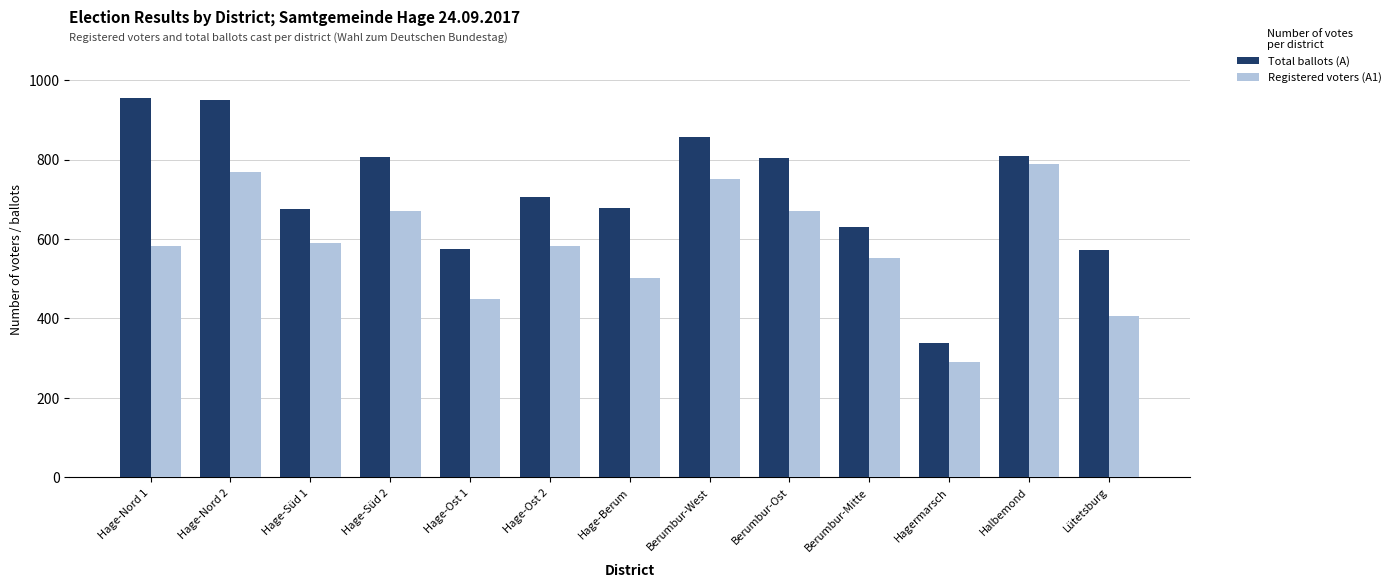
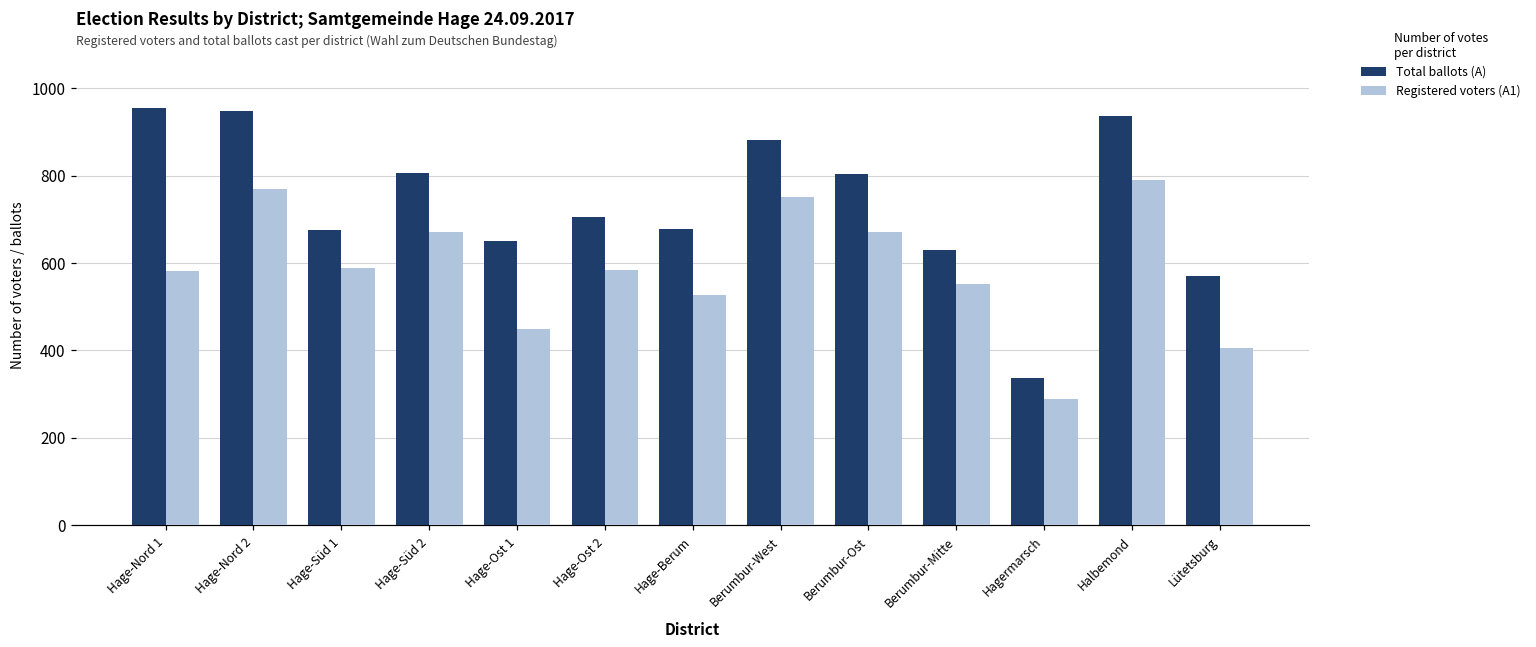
Total ballots (A), Hage-Ost 1: 570 -> 650
Registered voters (A1), Hage-Berum: 500 -> 530
Total ballots (A), Berumbur-West: 860 -> 880
Total ballots (A), Halbemond: 810 -> 940
